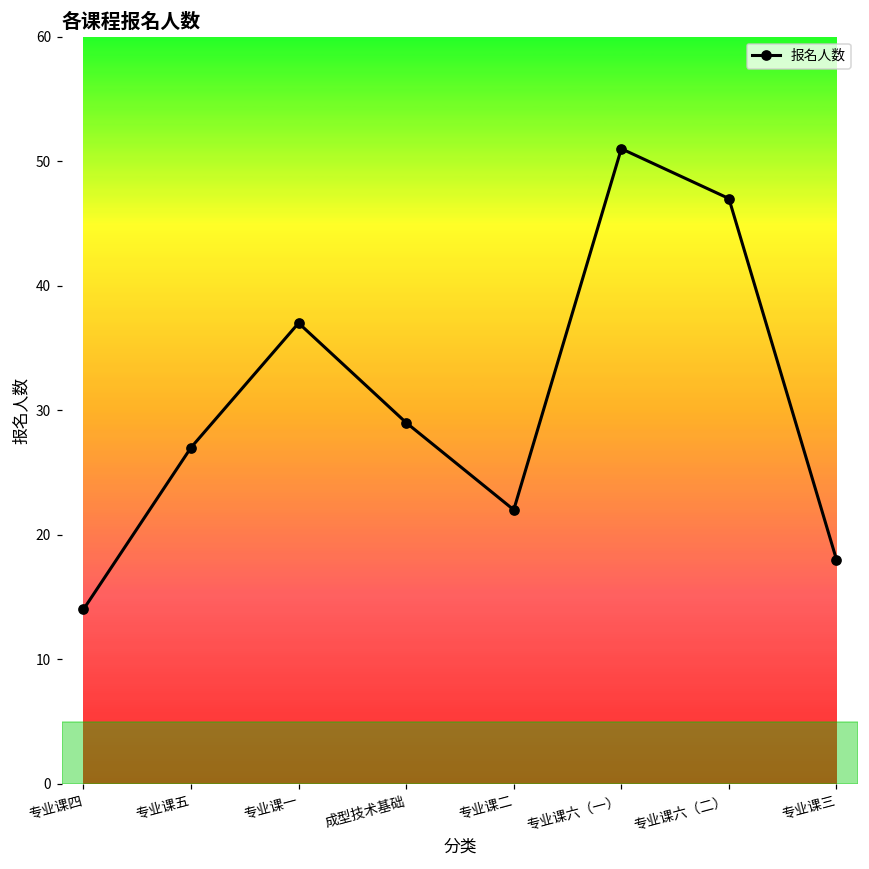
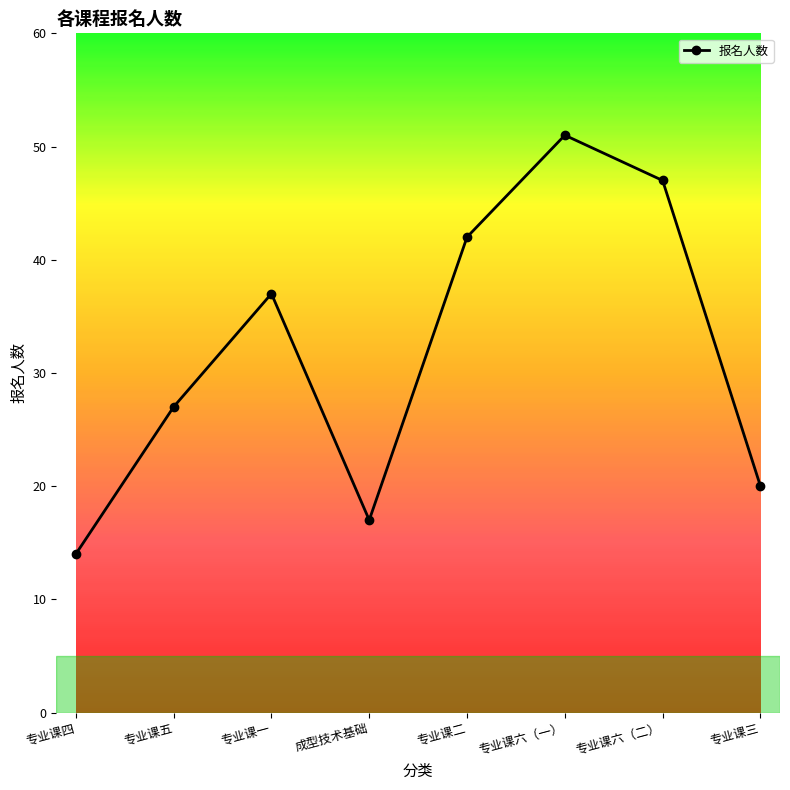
成型技术基础: 29 -> 17
专业课二: 22 -> 42
专业课三: 18 -> 20
